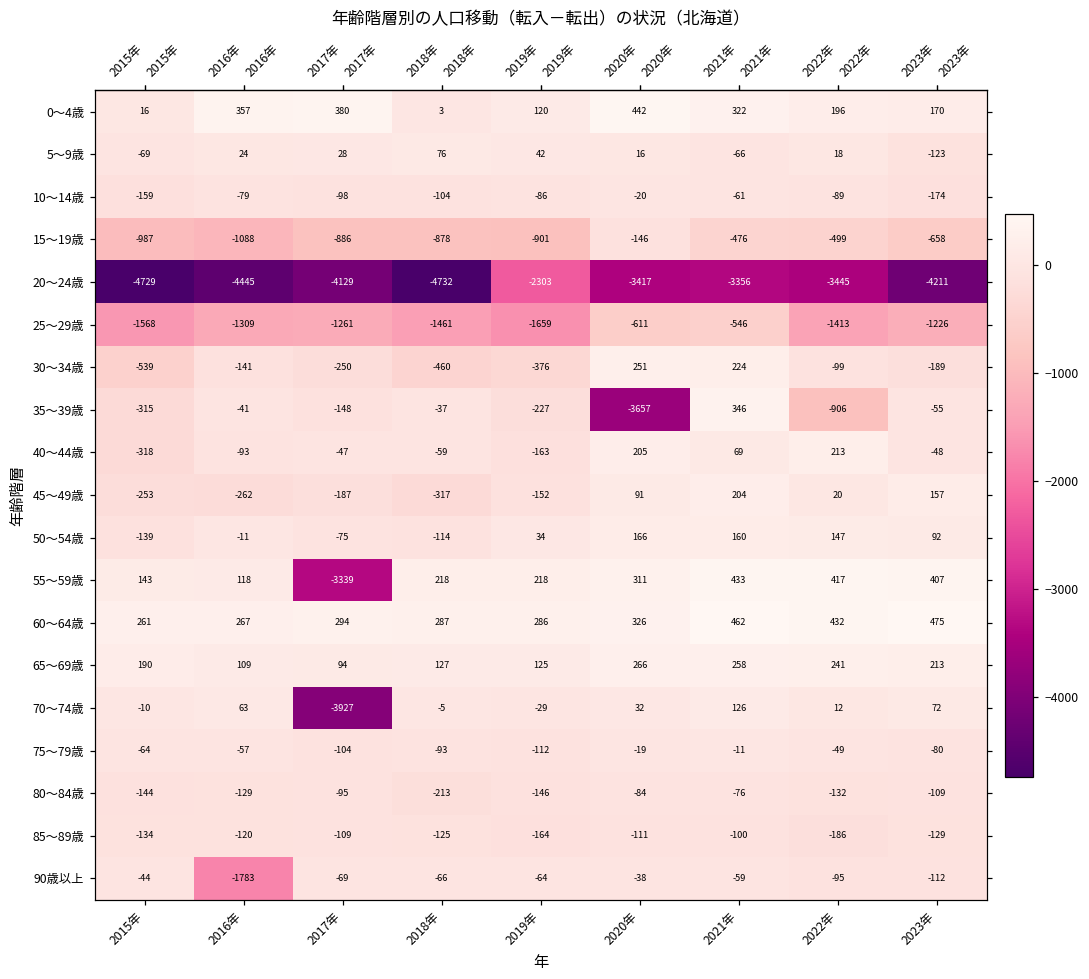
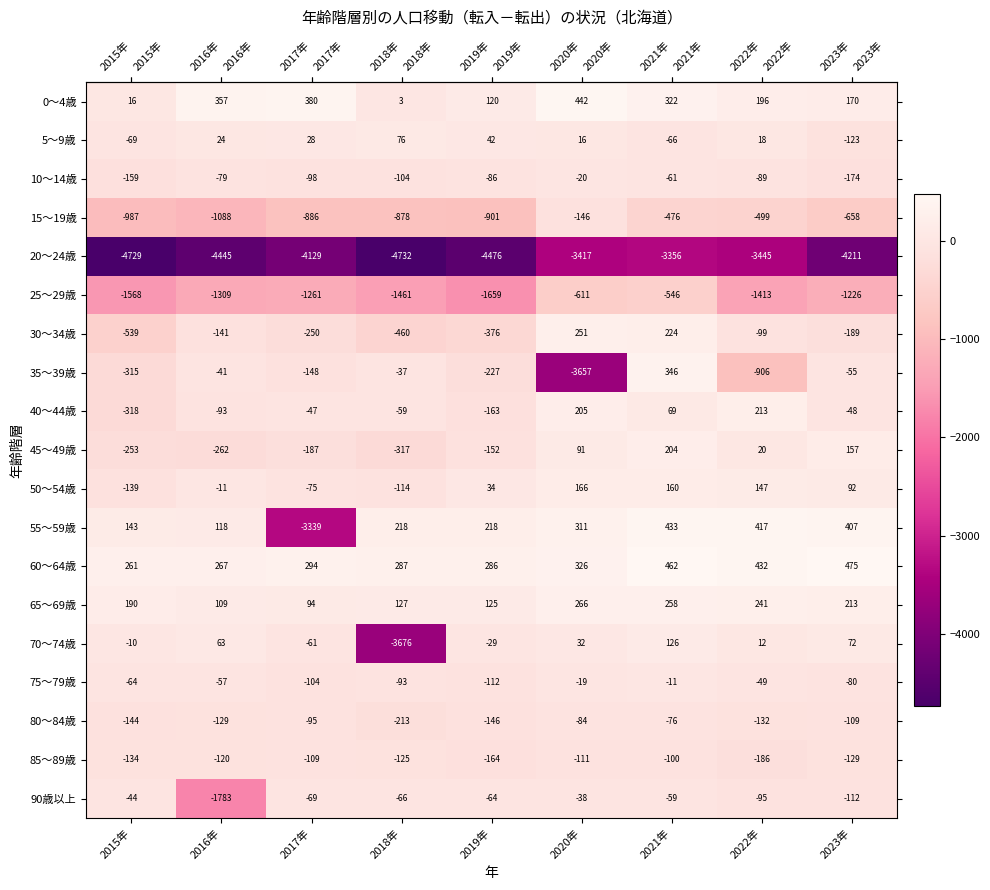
20～24歳, 2019年: -2303 -> -4476
70～74歳, 2017年: -3927 -> -61
70～74歳, 2018年: -5 -> -3676
